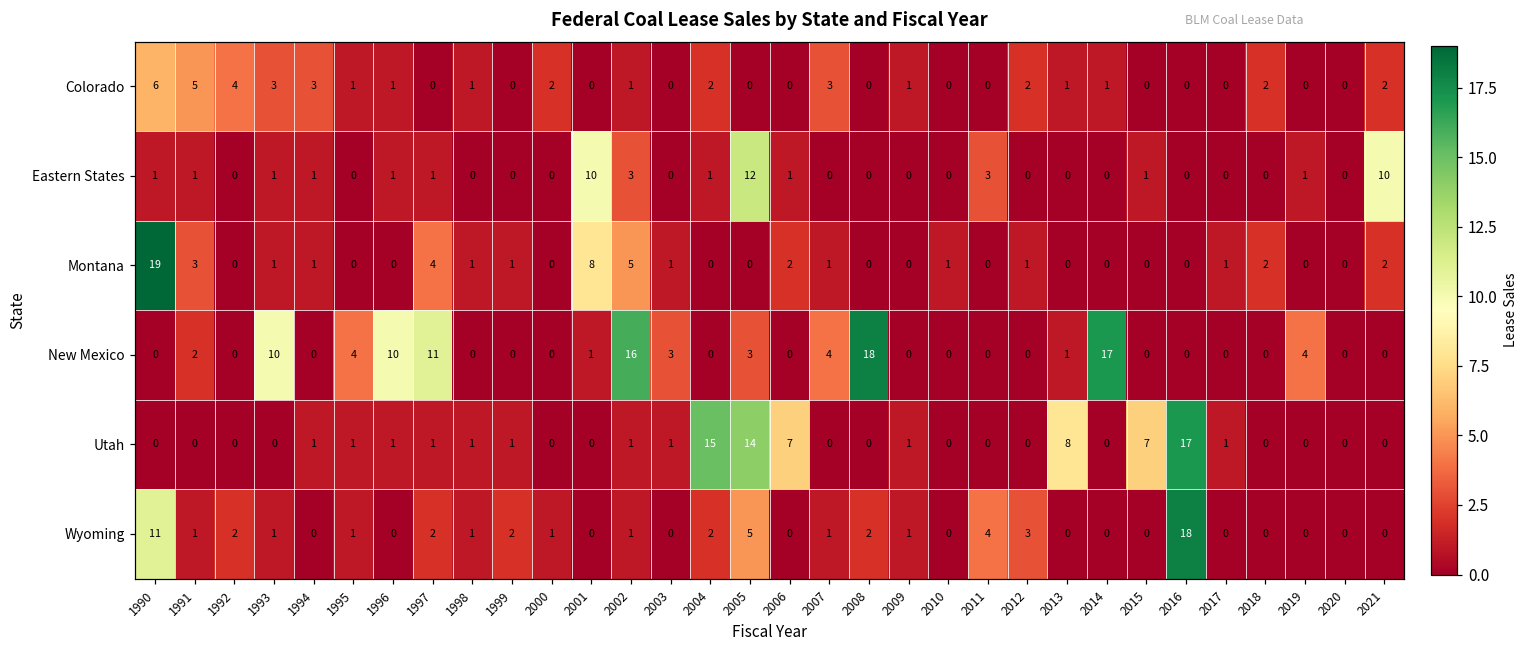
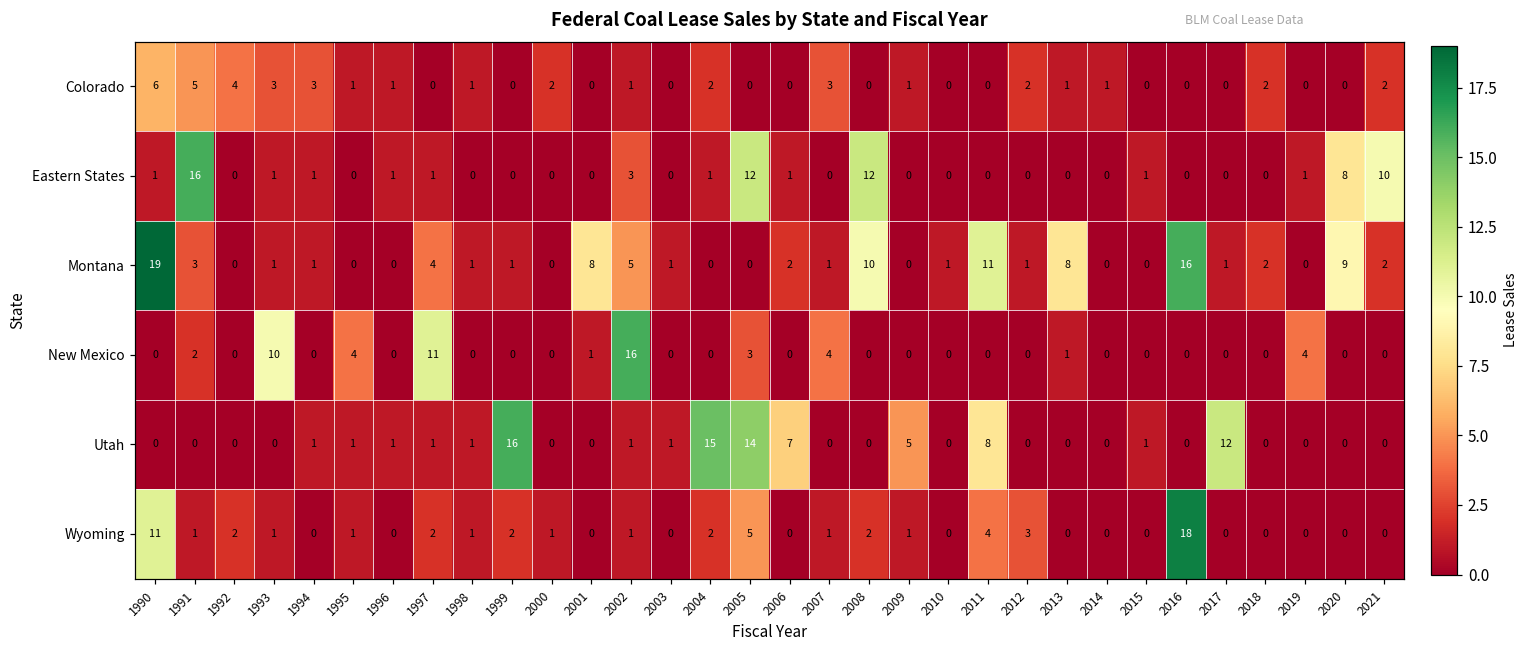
Eastern States, 1991: 1 -> 16
Eastern States, 2001: 10 -> 0
Eastern States, 2008: 0 -> 12
Eastern States, 2011: 3 -> 0
Eastern States, 2020: 0 -> 8
Montana, 2008: 0 -> 10
Montana, 2011: 0 -> 11
Montana, 2013: 0 -> 8
Montana, 2016: 0 -> 16
Montana, 2020: 0 -> 9
New Mexico, 1996: 10 -> 0
New Mexico, 2003: 3 -> 0
New Mexico, 2008: 18 -> 0
New Mexico, 2014: 17 -> 0
Utah, 1999: 1 -> 16
Utah, 2009: 1 -> 5
Utah, 2011: 0 -> 8
Utah, 2013: 8 -> 0
Utah, 2015: 7 -> 1
Utah, 2016: 17 -> 0
Utah, 2017: 1 -> 12
